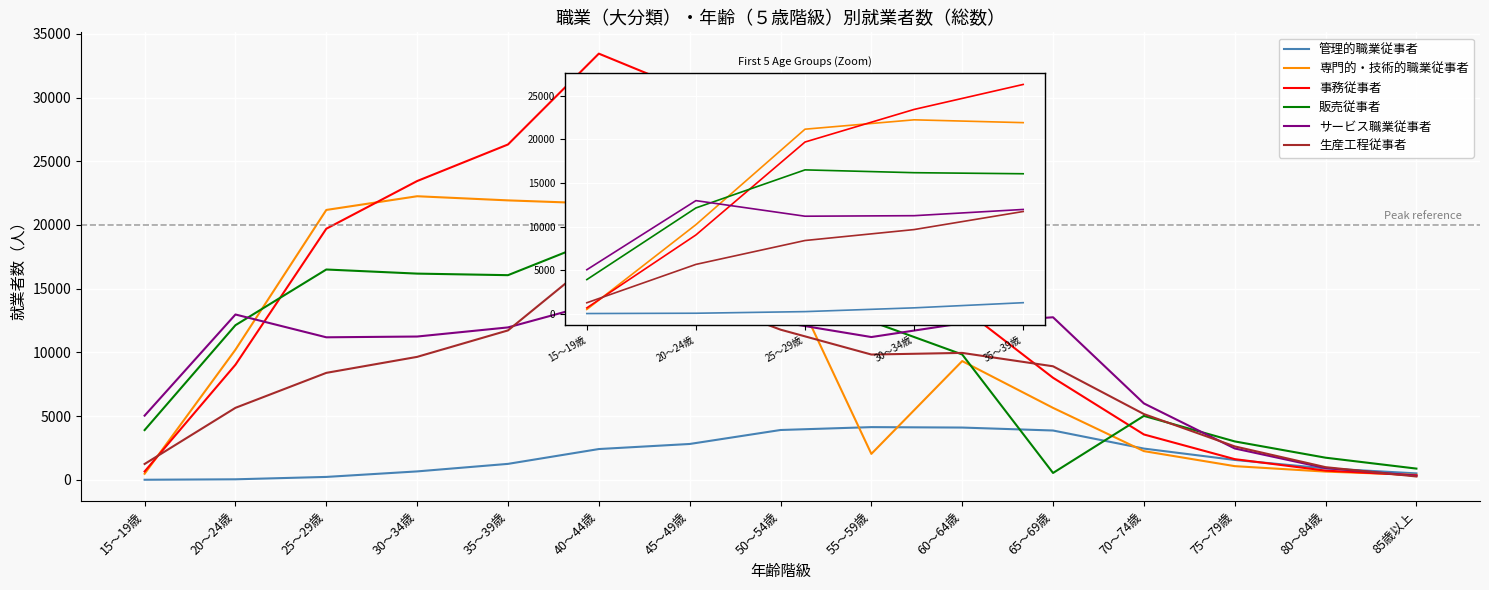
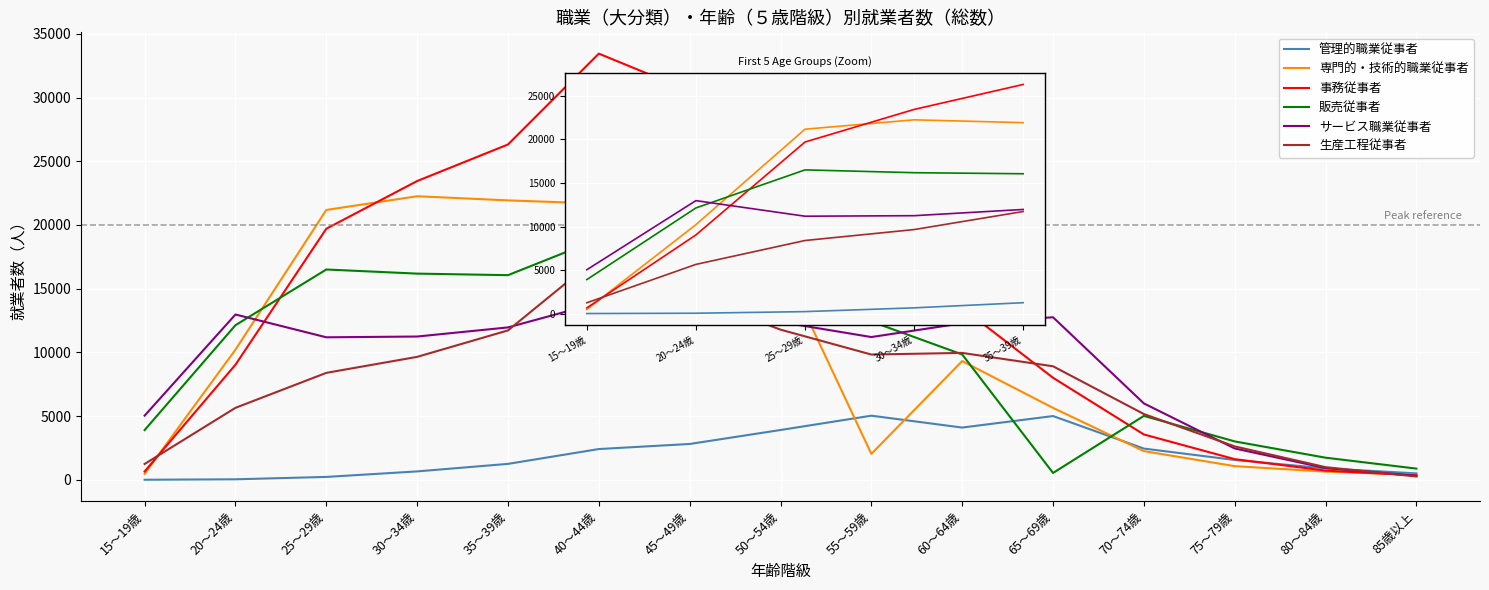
職業（大分類）・年齢（５歳階級）別就業者数（総数）, 管理的職業従事者, 55～59歳: 4100 -> 5000
職業（大分類）・年齢（５歳階級）別就業者数（総数）, 管理的職業従事者, 65～69歳: 3900 -> 5000
